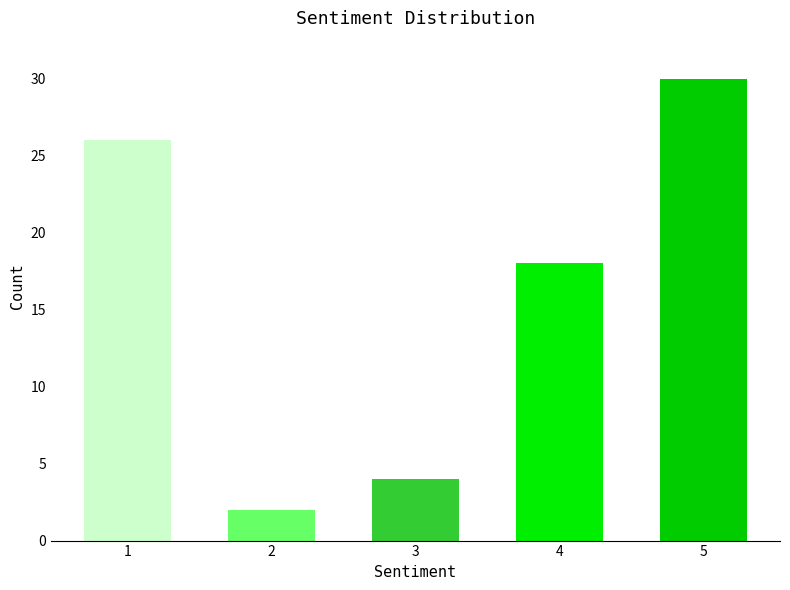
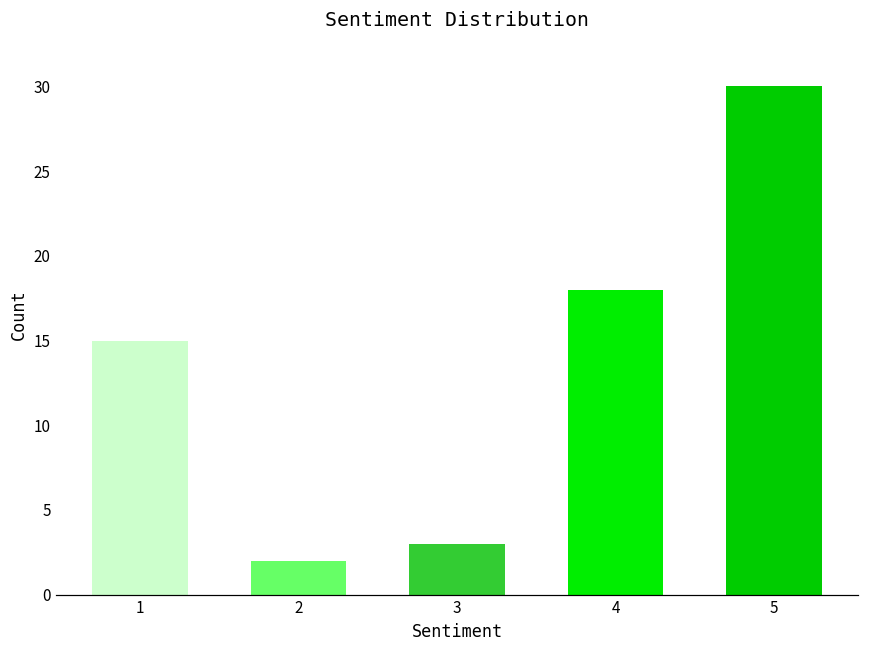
1: 26 -> 15
3: 4 -> 3
